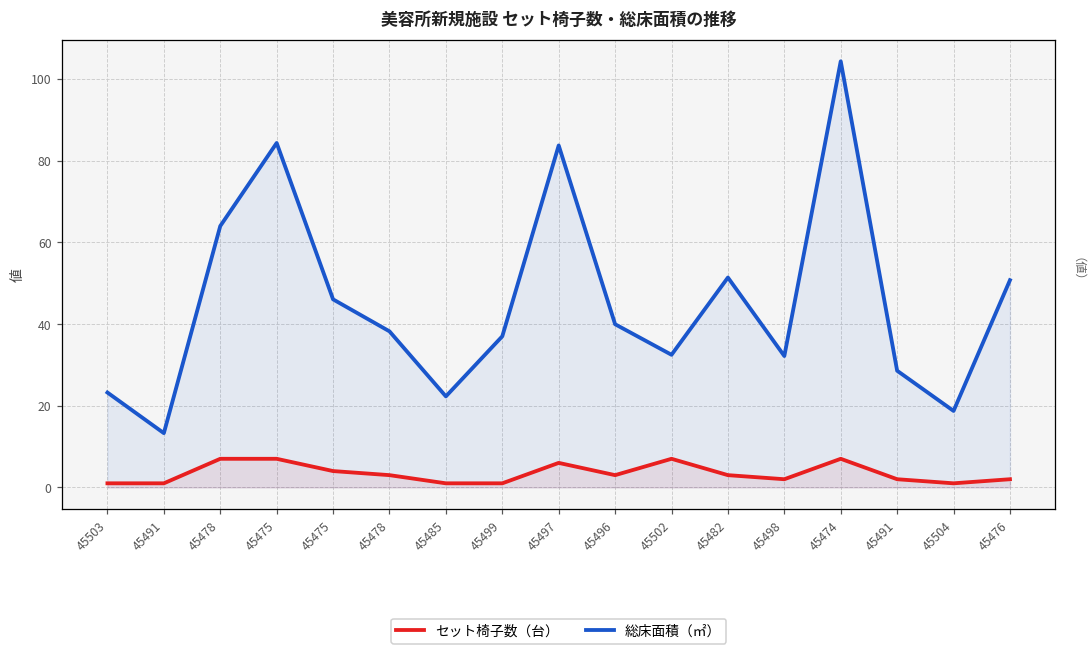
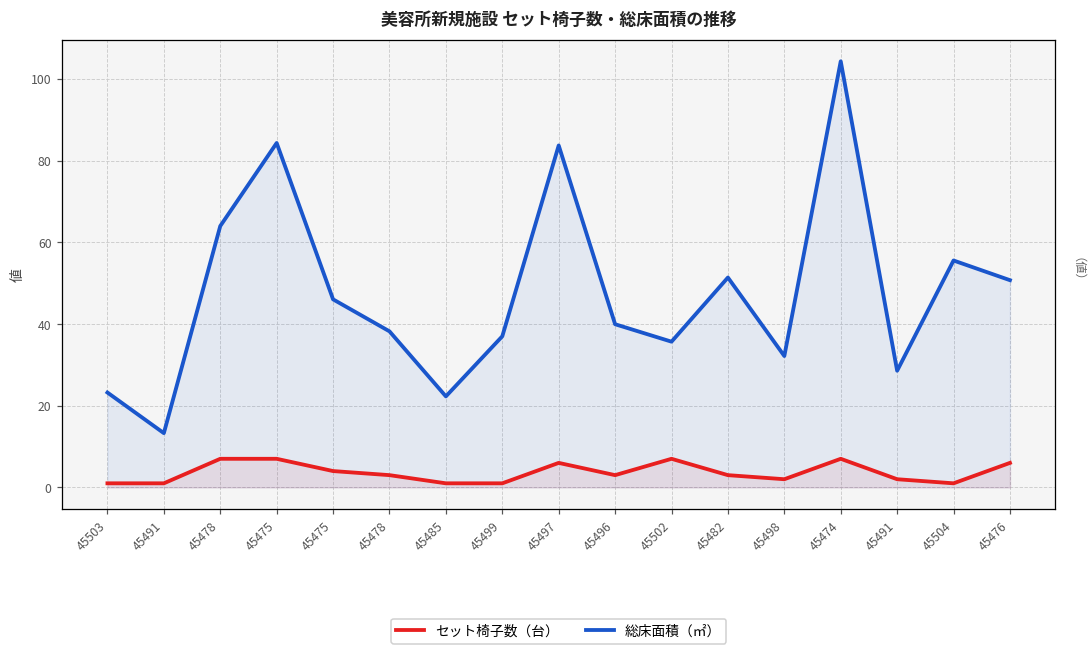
総床面積（㎡）, 45502: 32 -> 36
総床面積（㎡）, 45504: 19 -> 56
セット椅子数（台）, 45476: 2 -> 6
